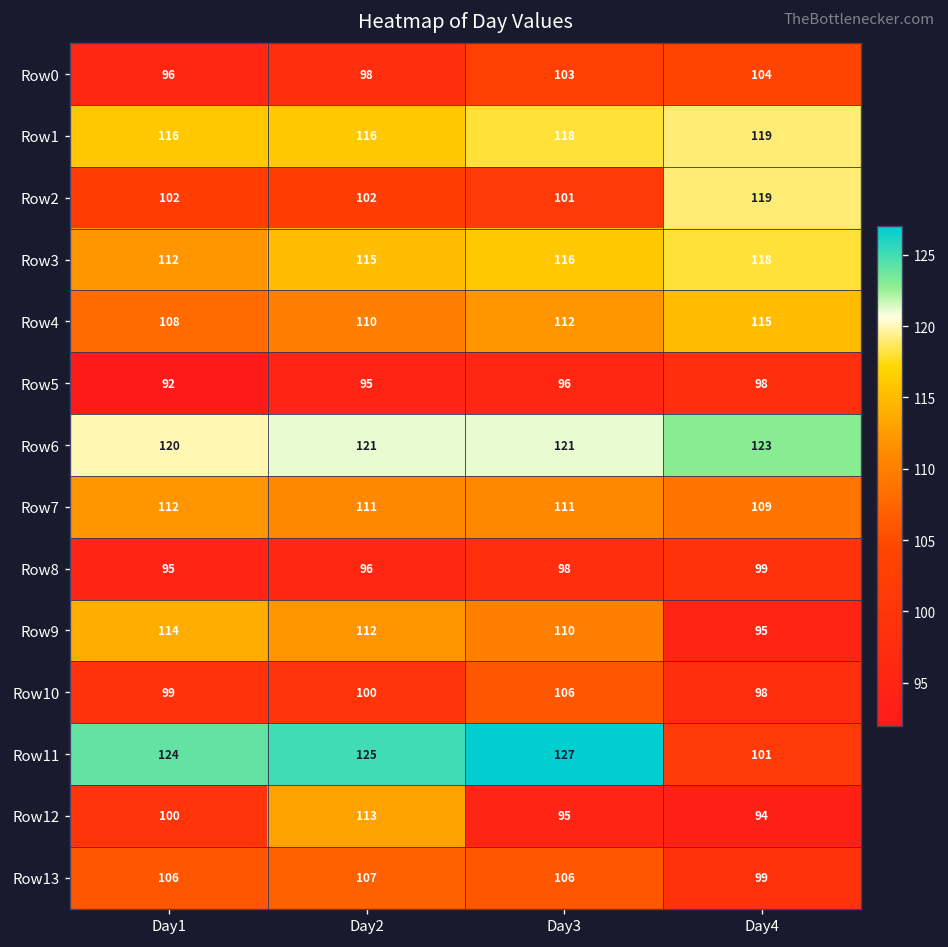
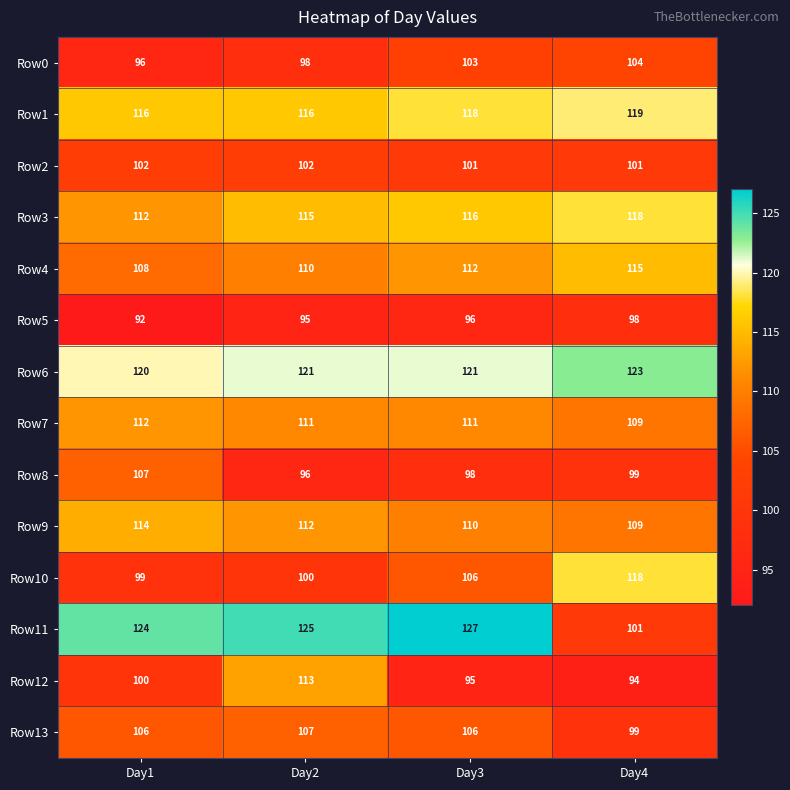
Row2, Day4: 119 -> 101
Row8, Day1: 95 -> 107
Row9, Day4: 95 -> 109
Row10, Day4: 98 -> 118
